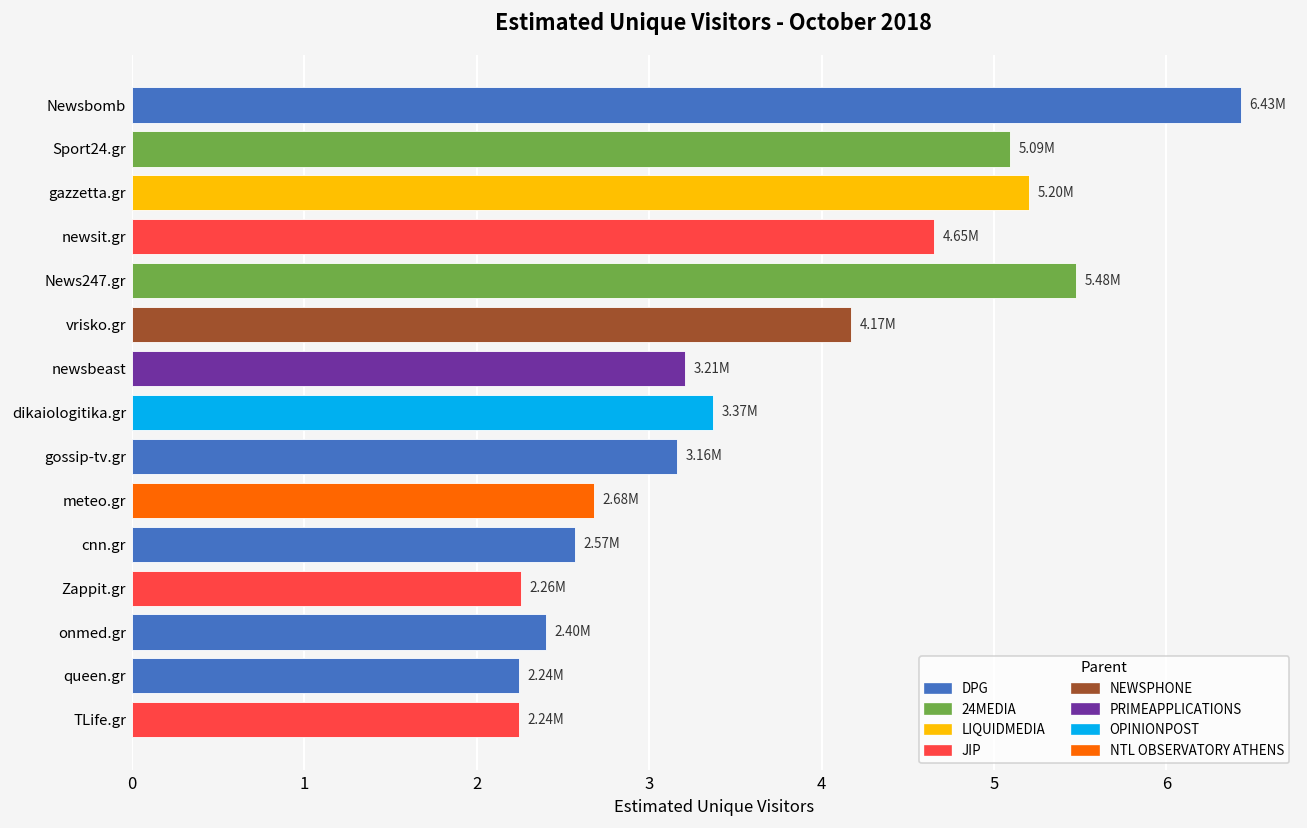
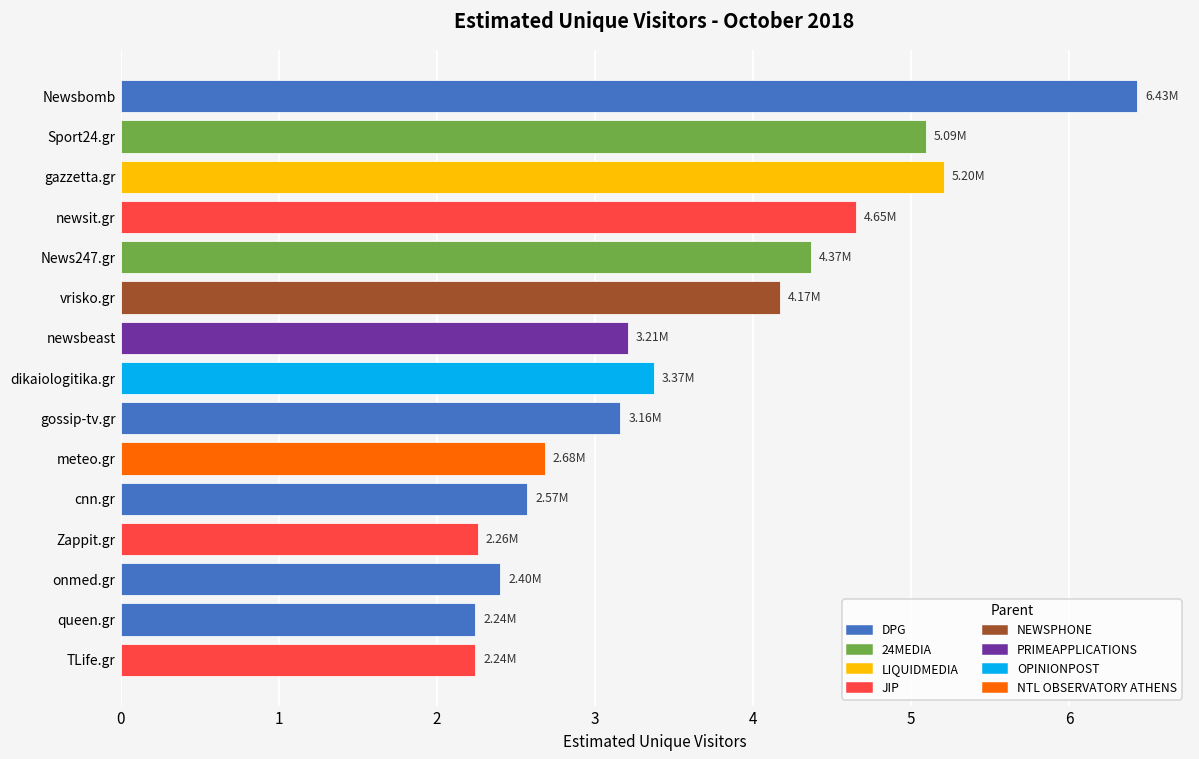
News247.gr: 5.48M -> 4.37M
